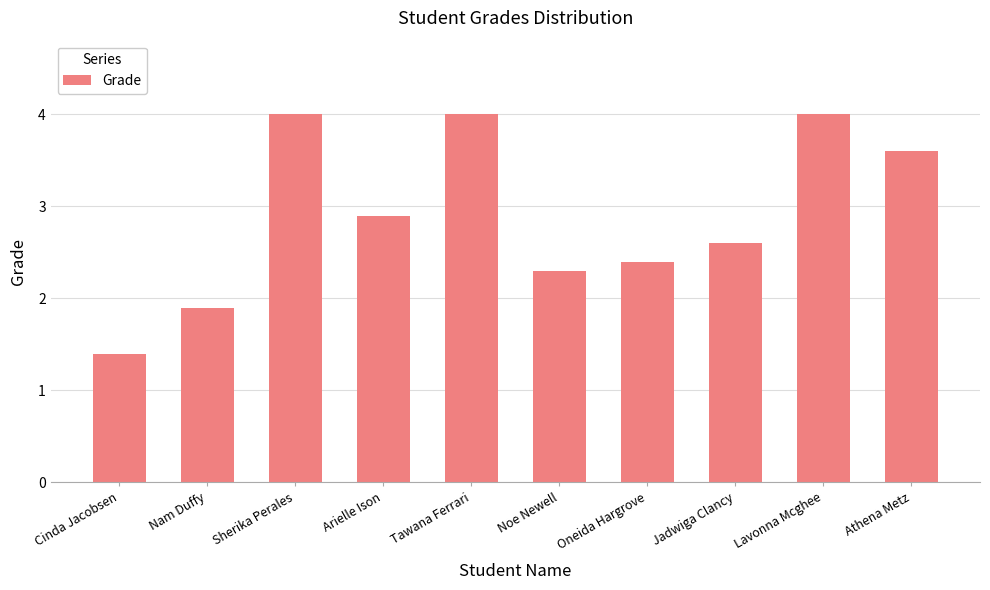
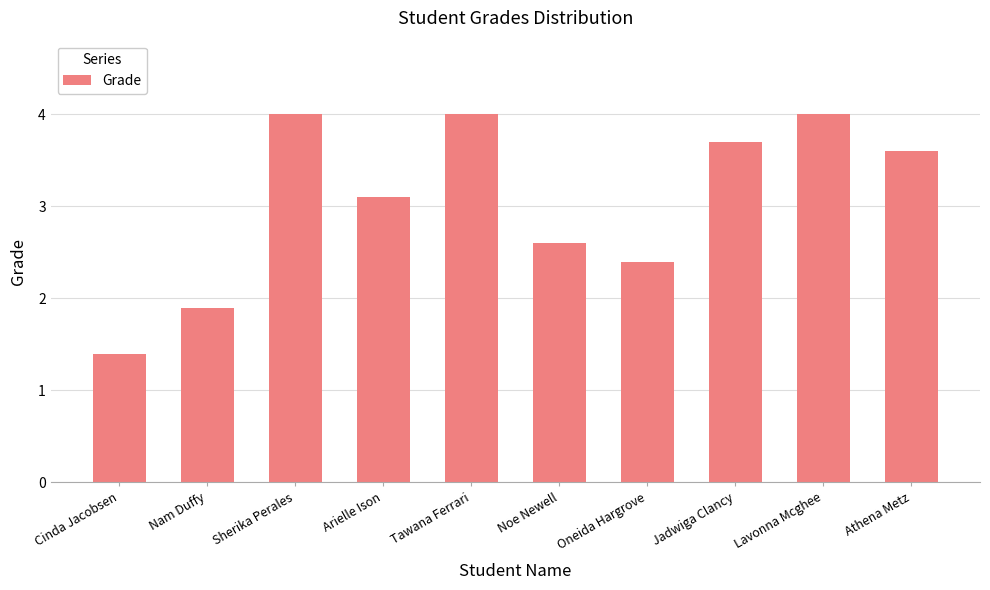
Arielle Ison: 2.9 -> 3.1
Noe Newell: 2.3 -> 2.6
Jadwiga Clancy: 2.6 -> 3.7
